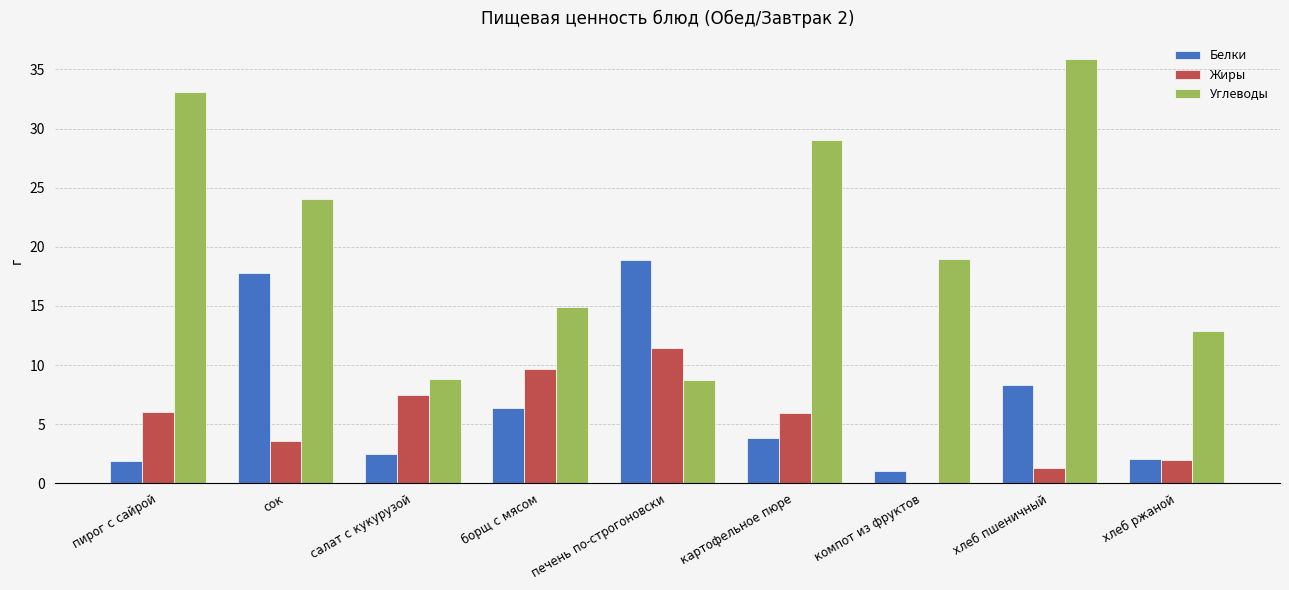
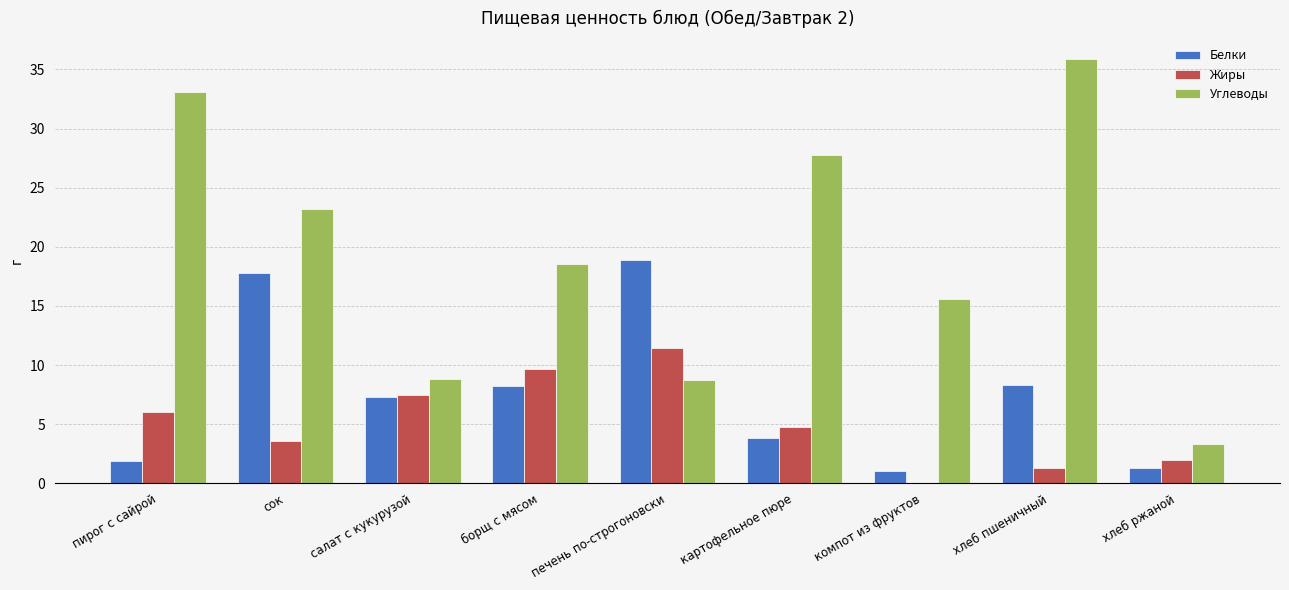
Углеводы, сок: 24.0 -> 23.2
Белки, салат с кукурузой: 2.5 -> 7.3
Белки, борщ с мясом: 6.4 -> 8.2
Углеводы, борщ с мясом: 14.9 -> 18.5
Жиры, картофельное пюре: 5.9 -> 4.8
Углеводы, картофельное пюре: 29.0 -> 27.8
Углеводы, компот из фруктов: 19.0 -> 15.6
Белки, хлеб ржаной: 2.0 -> 1.3
Углеводы, хлеб ржаной: 12.9 -> 3.3
